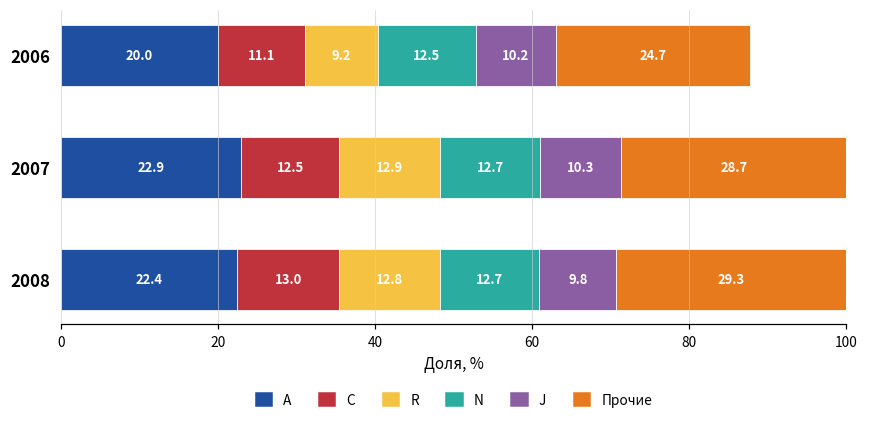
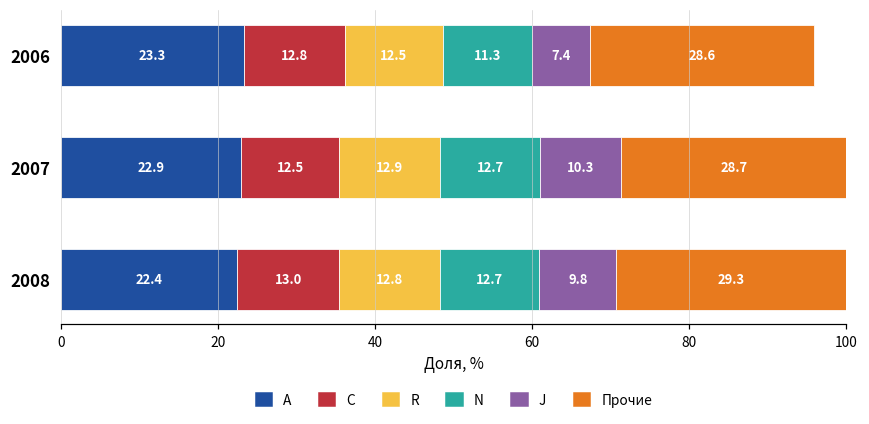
A, 2006: 20.0 -> 23.3
C, 2006: 11.1 -> 12.8
R, 2006: 9.2 -> 12.5
N, 2006: 12.5 -> 11.3
J, 2006: 10.2 -> 7.4
Прочие, 2006: 24.7 -> 28.6
